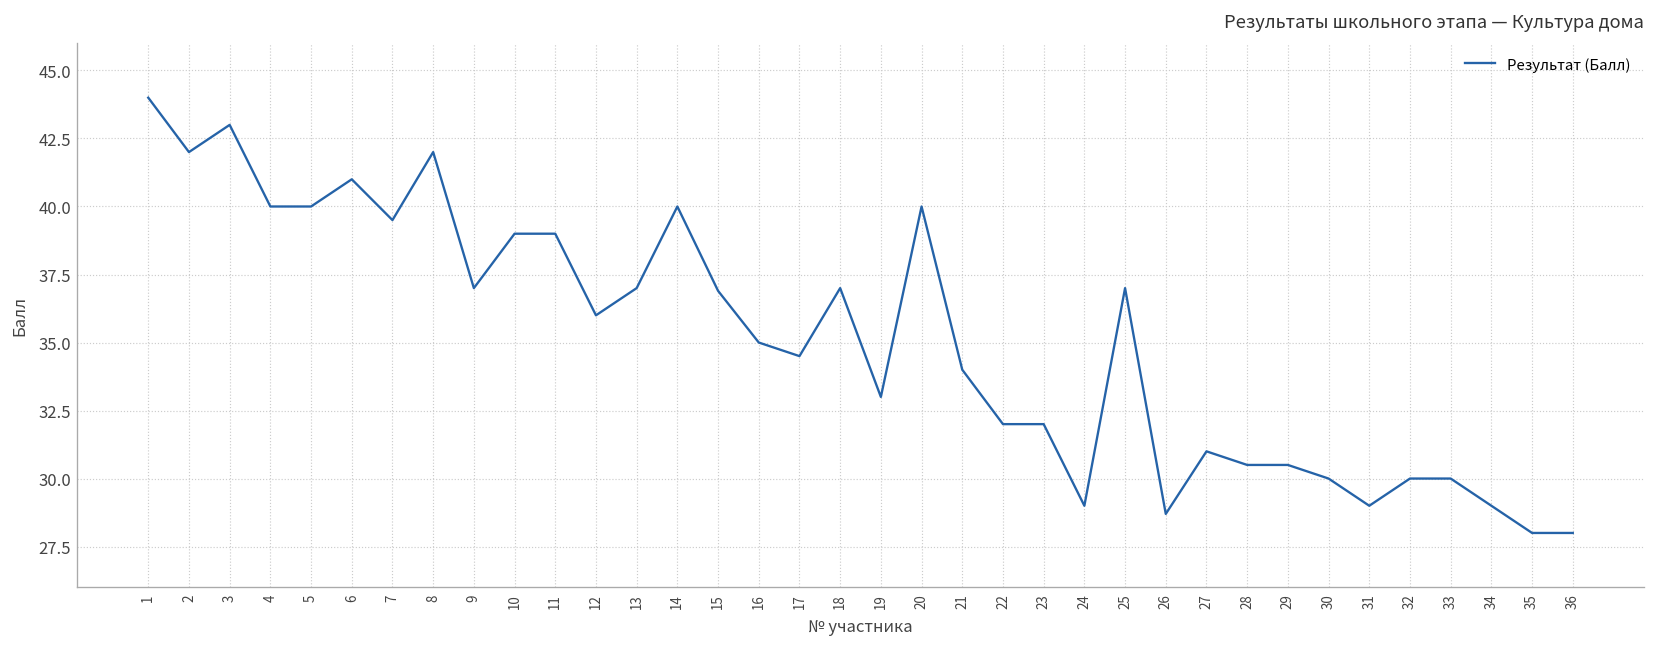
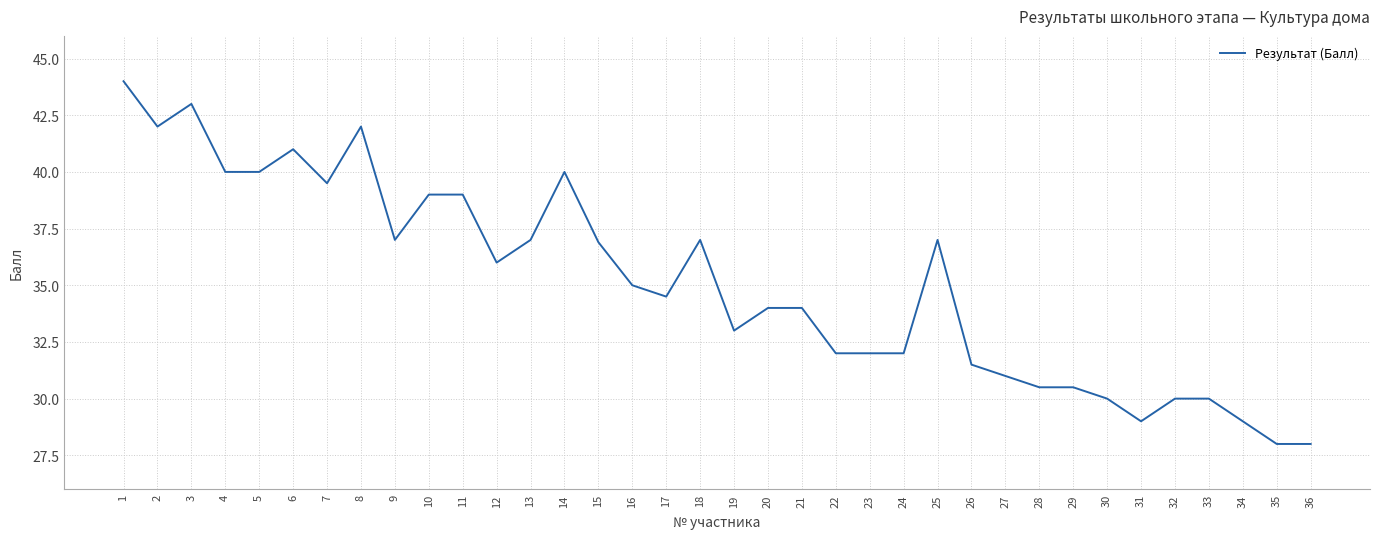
20: 40 -> 34
24: 29 -> 32
26: 28.7 -> 31.5
